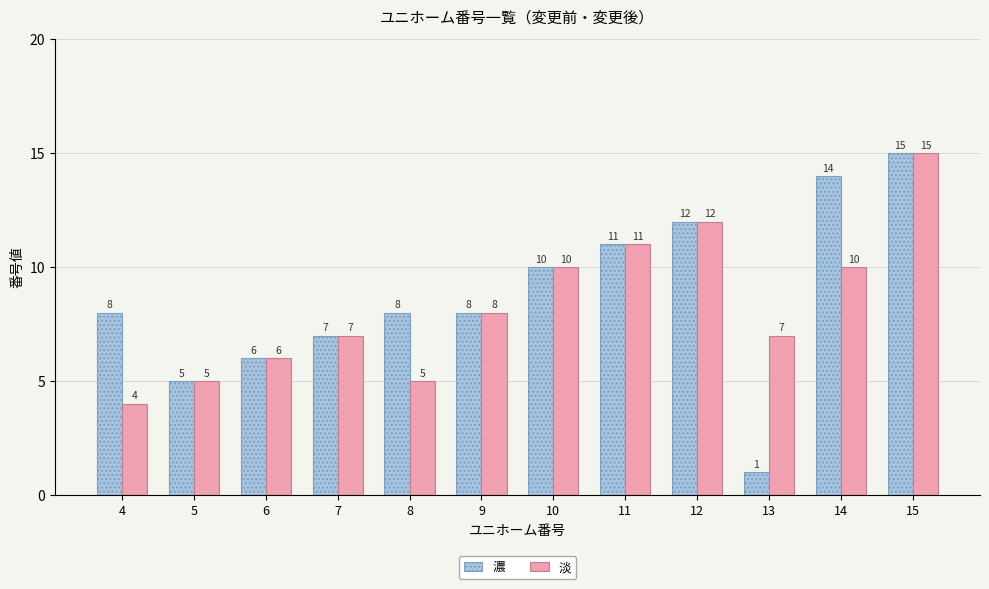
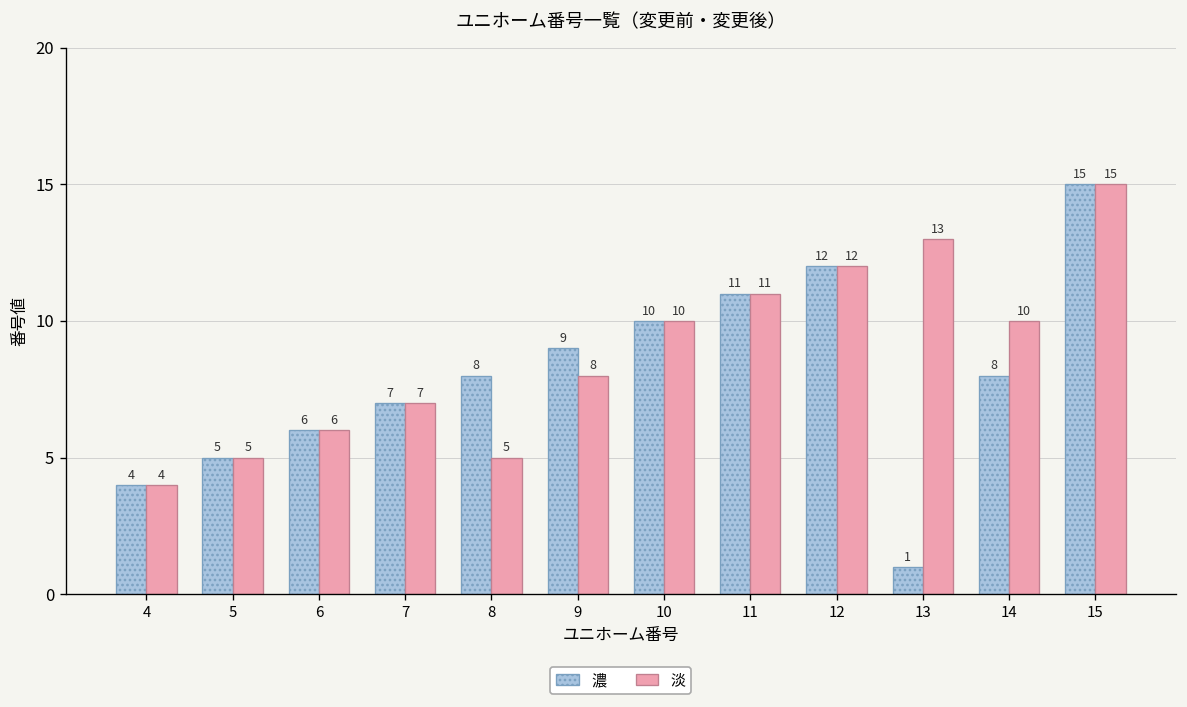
濃, 4: 8 -> 4
濃, 9: 8 -> 9
淡, 13: 7 -> 13
濃, 14: 14 -> 8
